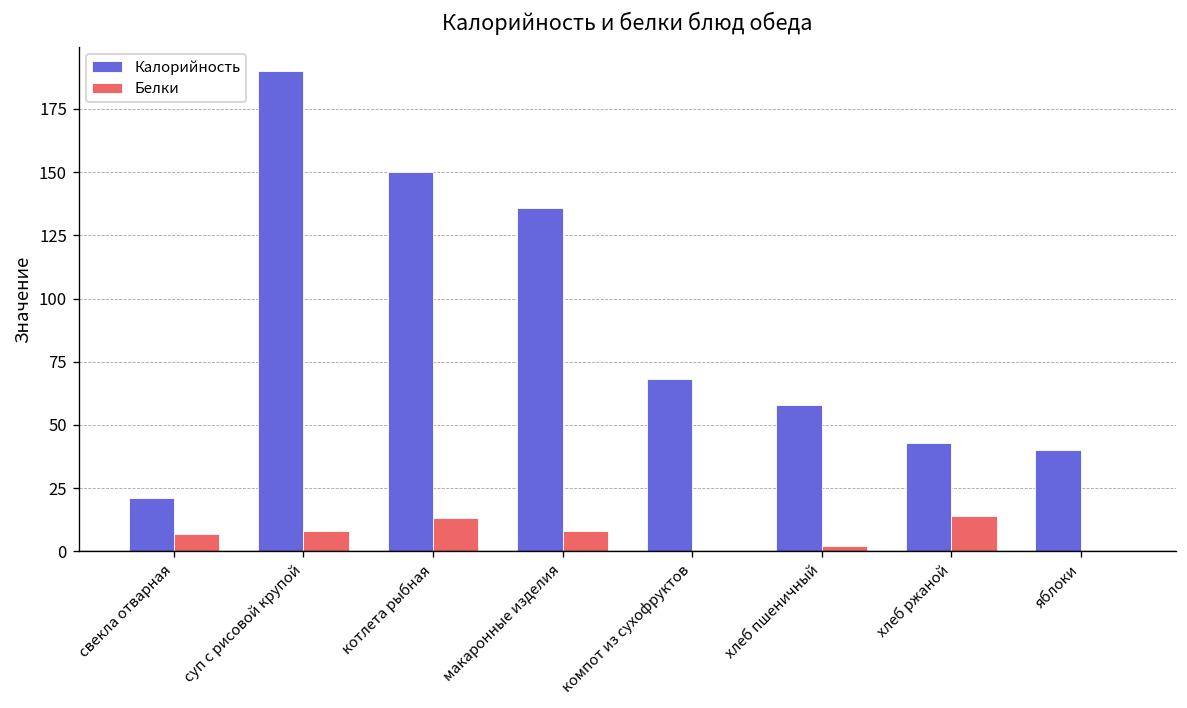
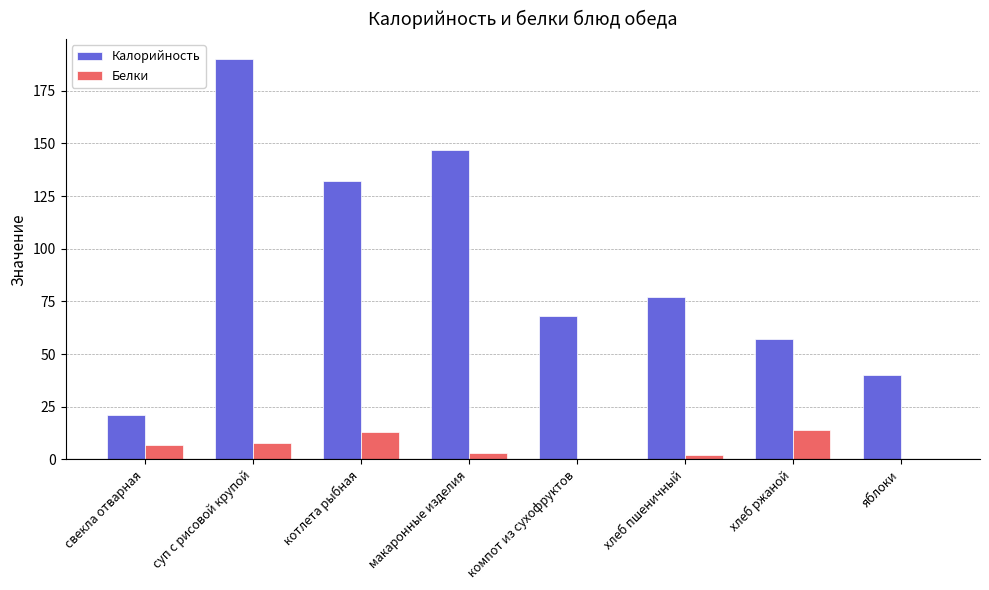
Калорийность, котлета рыбная: 150 -> 132
Калорийность, макаронные изделия: 136 -> 147
Белки, макаронные изделия: 8 -> 3
Калорийность, хлеб пшеничный: 58 -> 77
Калорийность, хлеб ржаной: 43 -> 57
